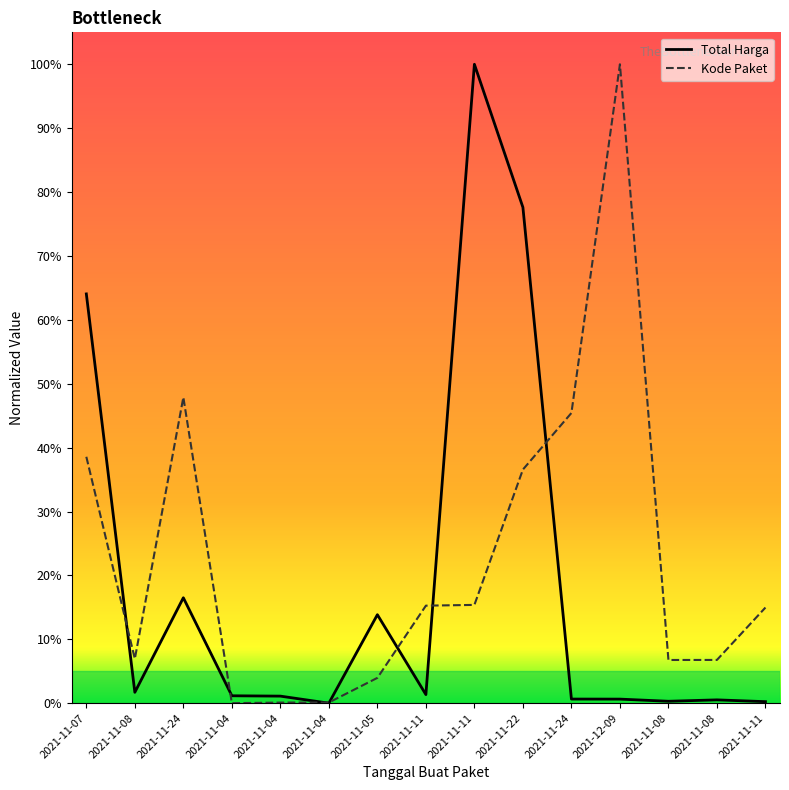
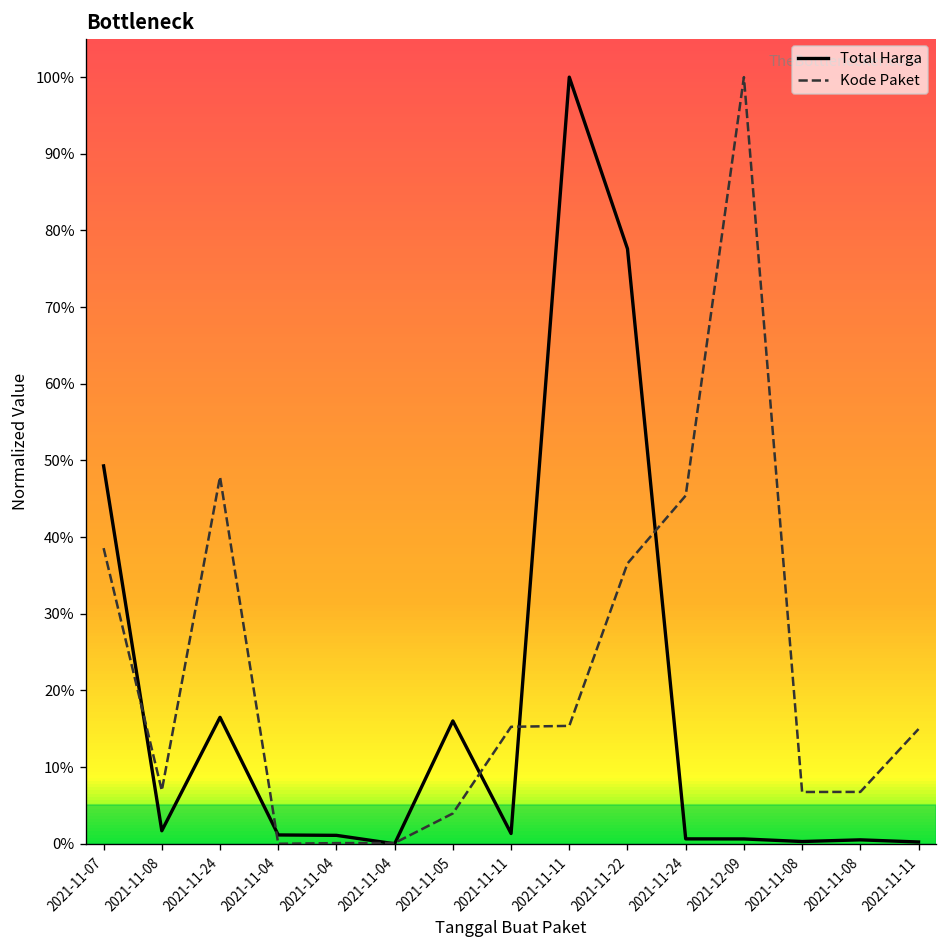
Total Harga, 2021-11-07: 64% -> 49%
Total Harga, 2021-11-05: 14% -> 16%
